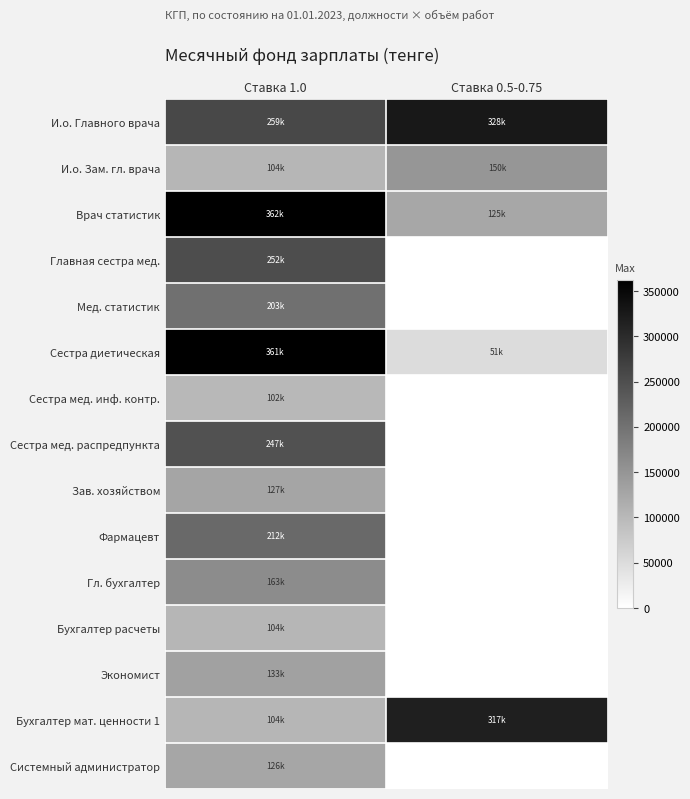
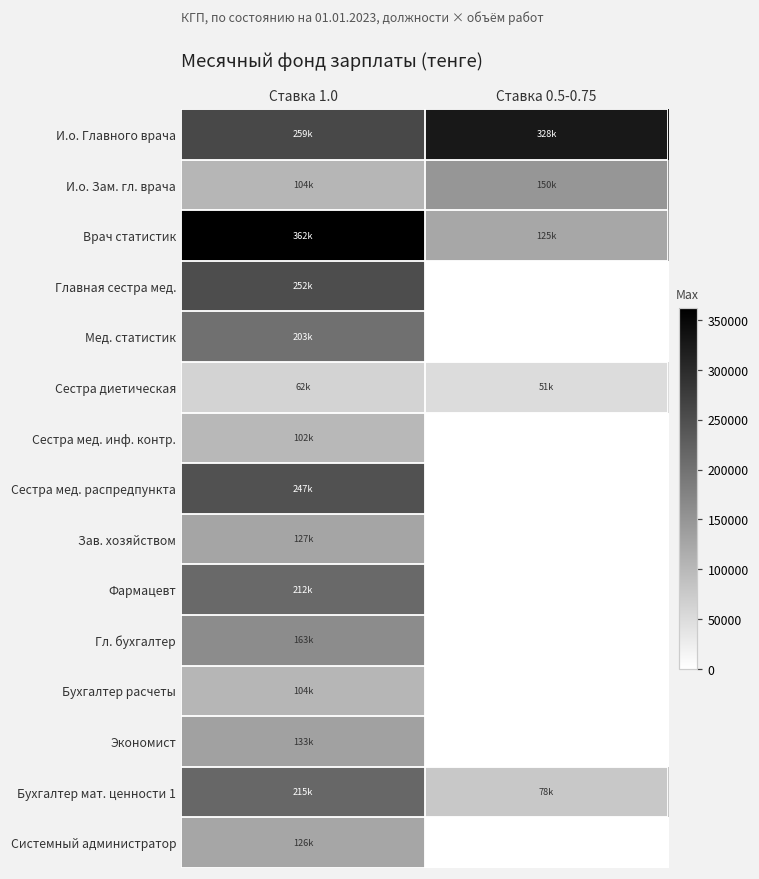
Сестра диетическая, Ставка 1.0: 361k -> 62k
Бухгалтер мат. ценности 1, Ставка 1.0: 104k -> 215k
Бухгалтер мат. ценности 1, Ставка 0.5-0.75: 317k -> 78k
